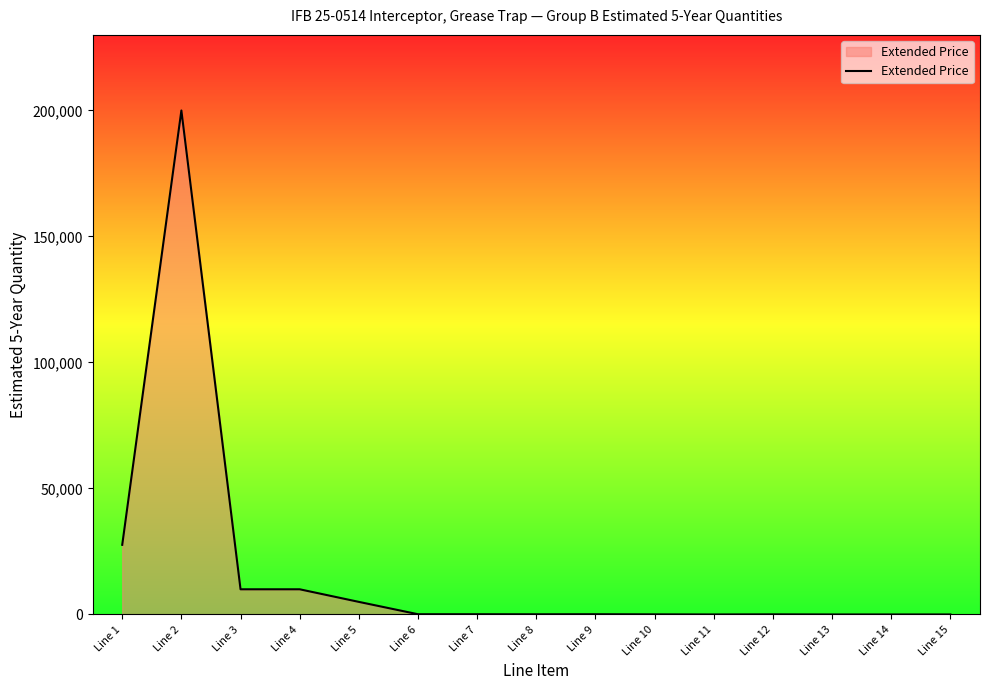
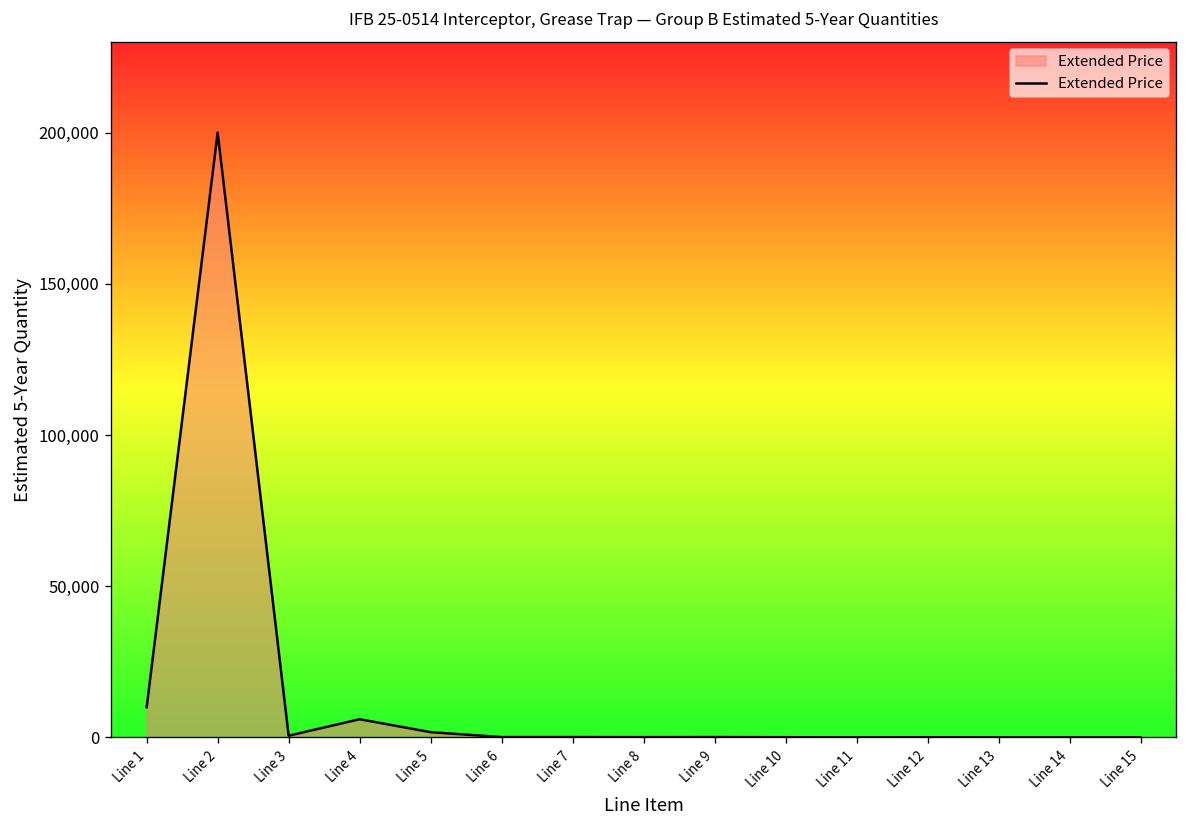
Line 1: 28,000 -> 10,000
Line 3: 10,000 -> 1,000
Line 4: 10,000 -> 6,000
Line 5: 5,000 -> 2,000
